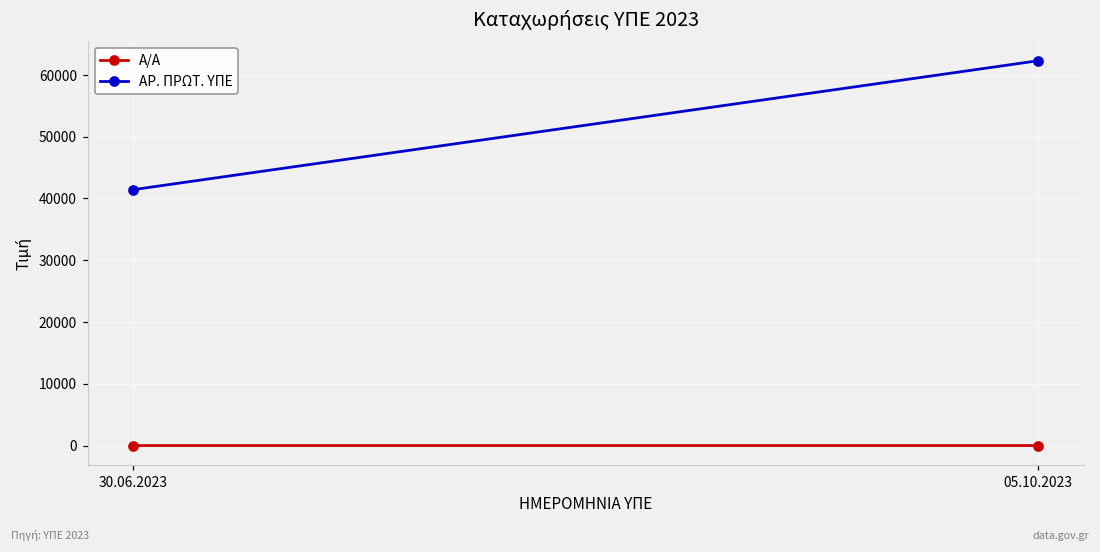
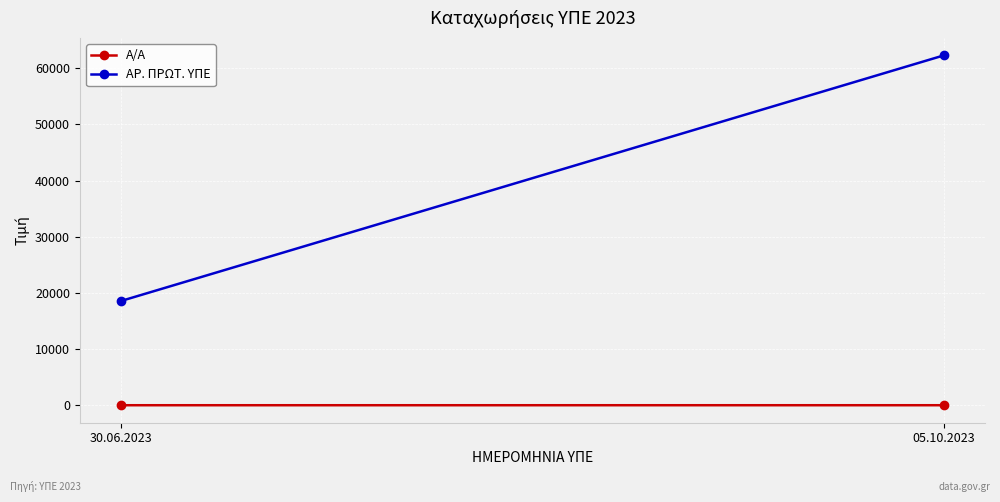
ΑΡ. ΠΡΩΤ. ΥΠΕ, 30.06.2023: 41000 -> 19000
